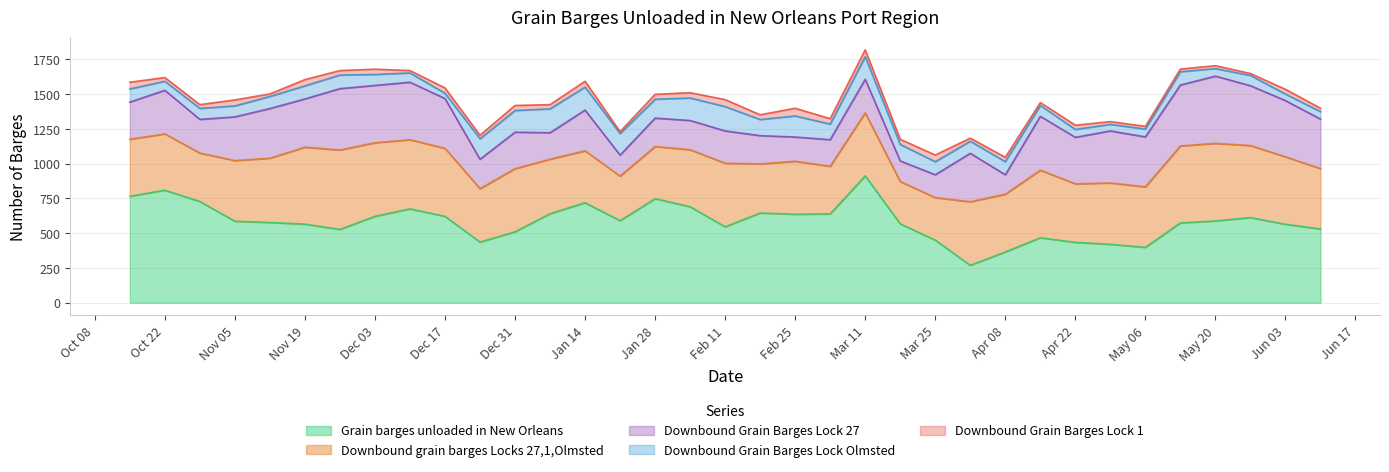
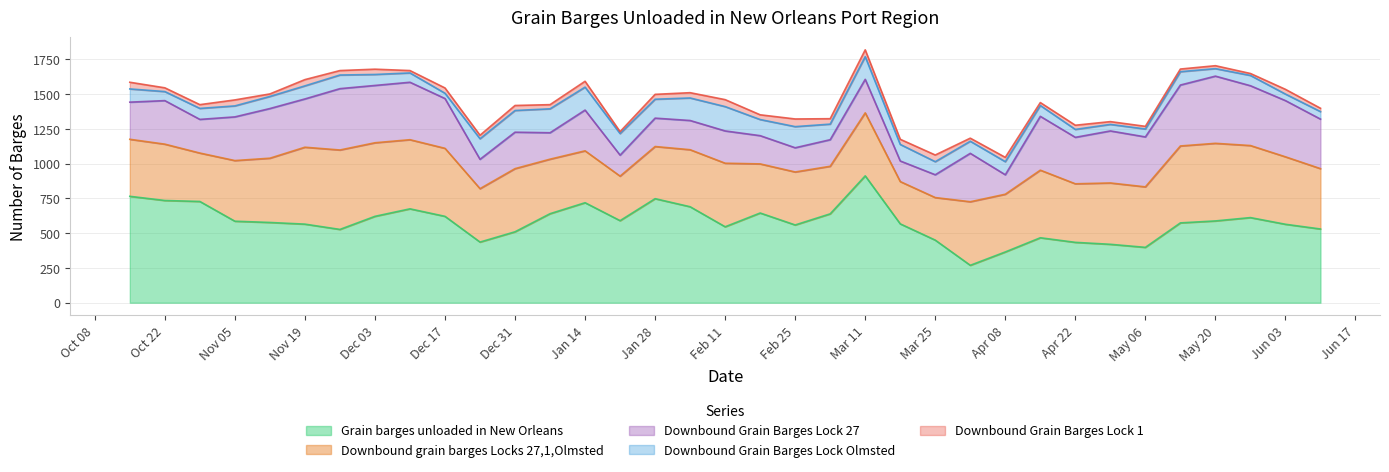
Grain barges unloaded in New Orleans, Oct 22: 810 -> 740
Grain barges unloaded in New Orleans, Feb 25: 640 -> 560
